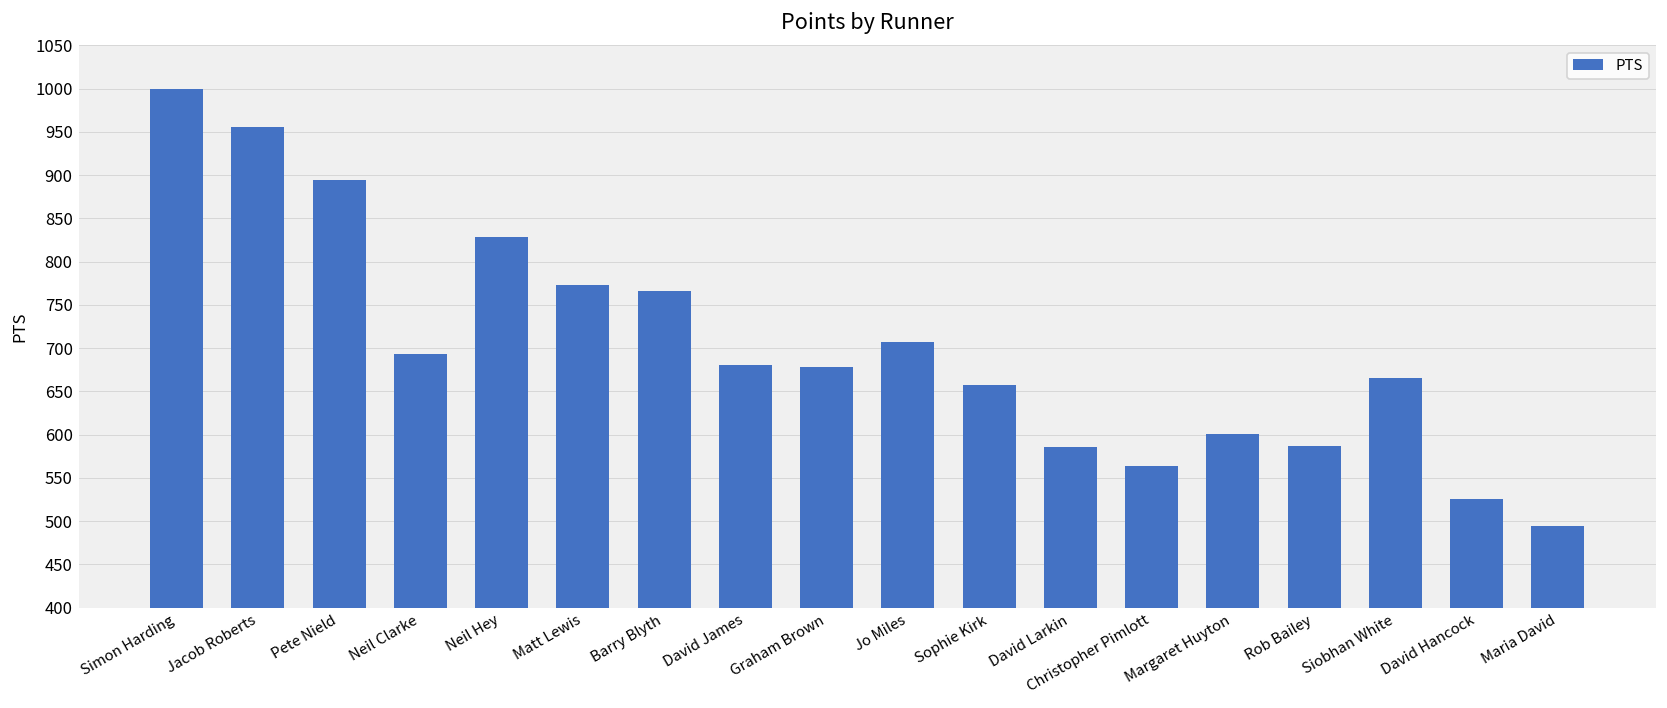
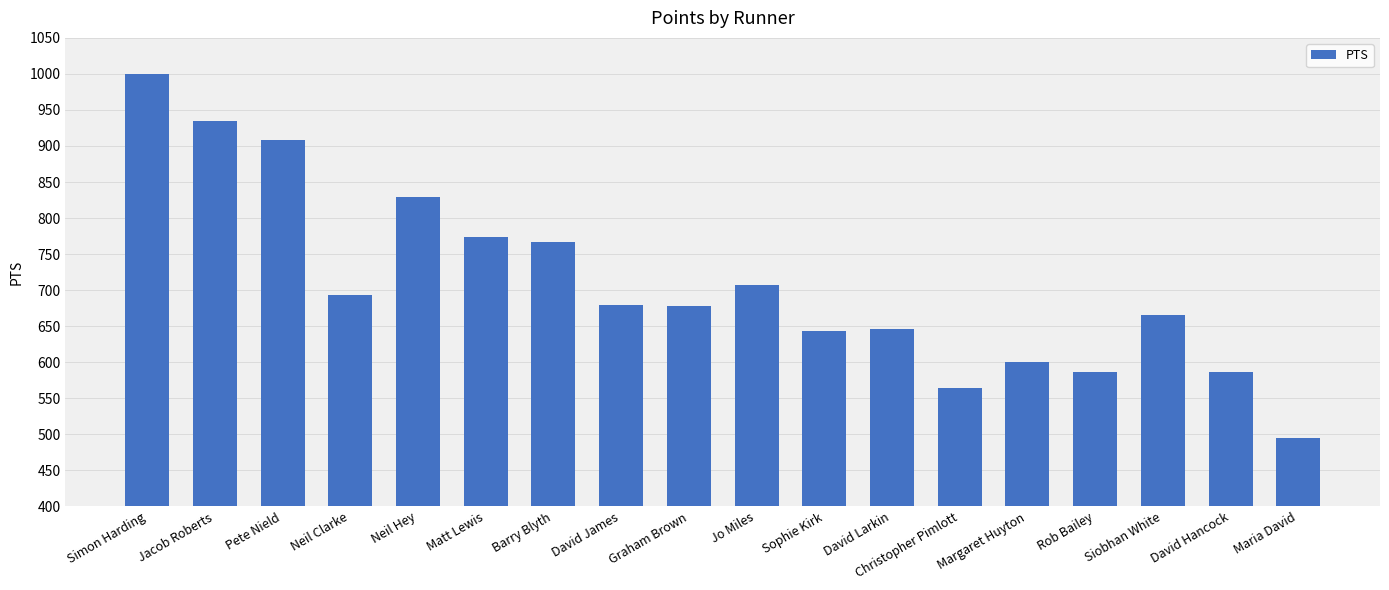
Jacob Roberts: 960 -> 930
Pete Nield: 890 -> 910
Sophie Kirk: 660 -> 640
David Larkin: 590 -> 650
David Hancock: 530 -> 590
